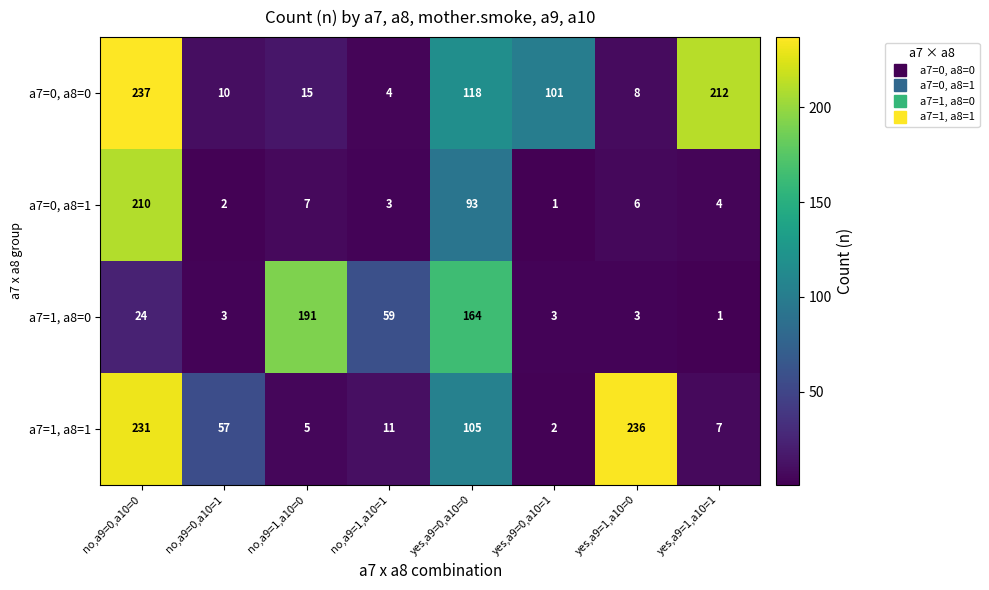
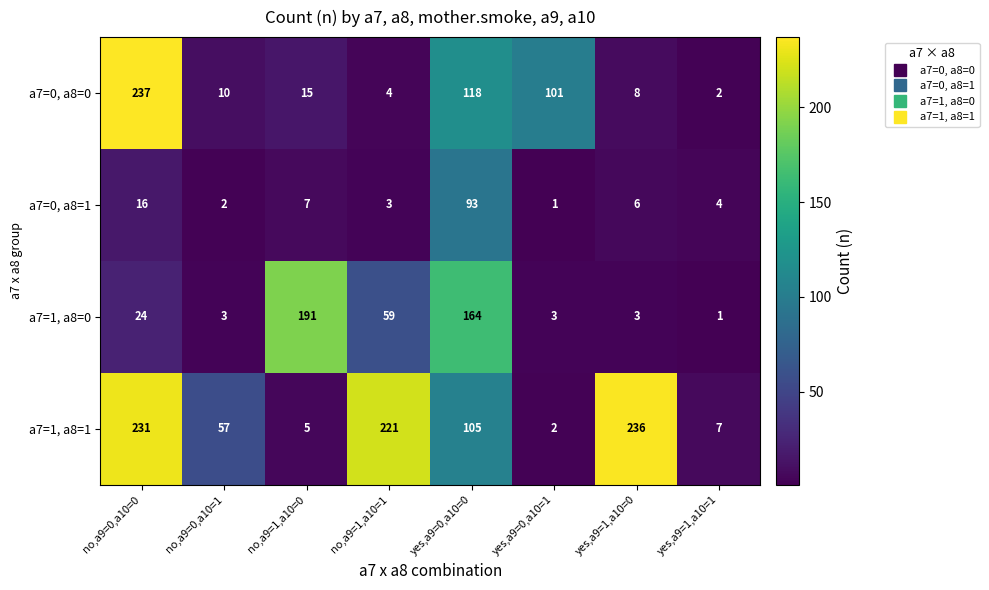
a7=0, a8=0, yes,a9=1,a10=1: 212 -> 2
a7=0, a8=1, no,a9=0,a10=0: 210 -> 16
a7=1, a8=1, no,a9=1,a10=1: 11 -> 221
